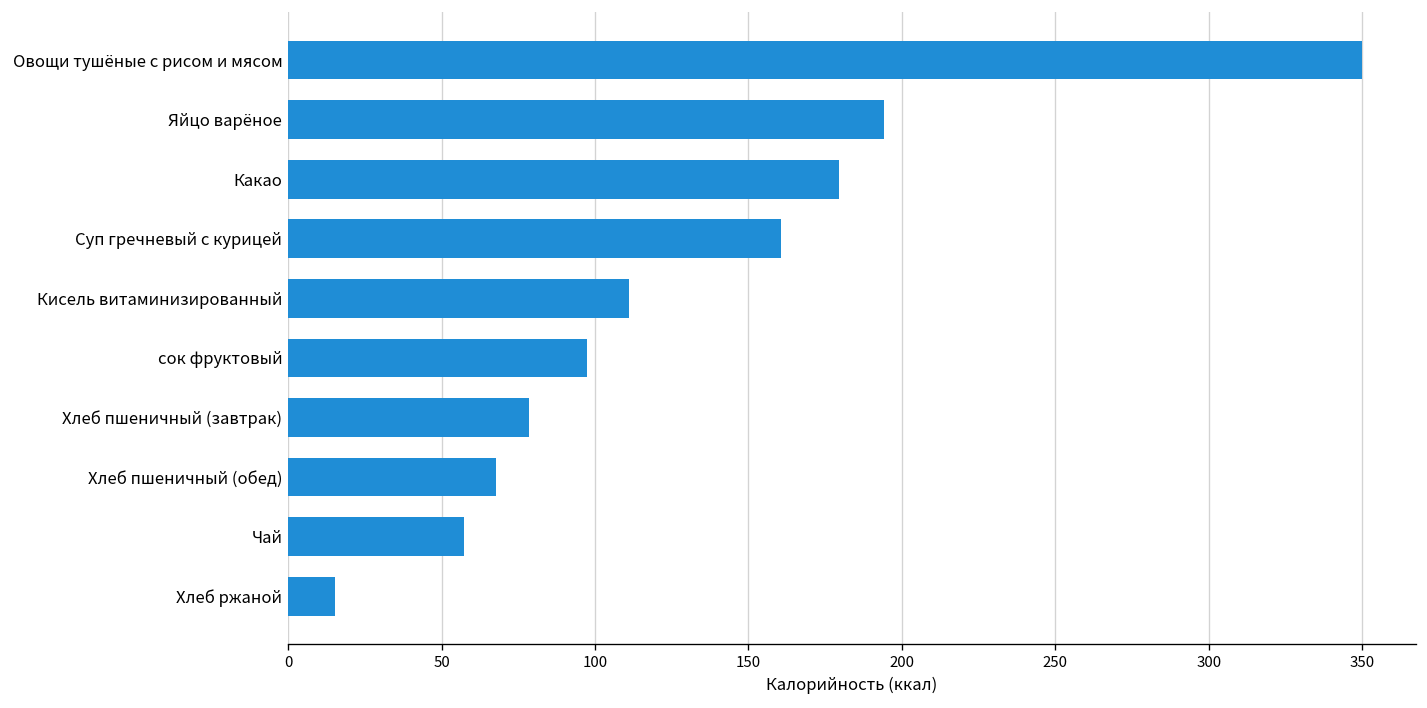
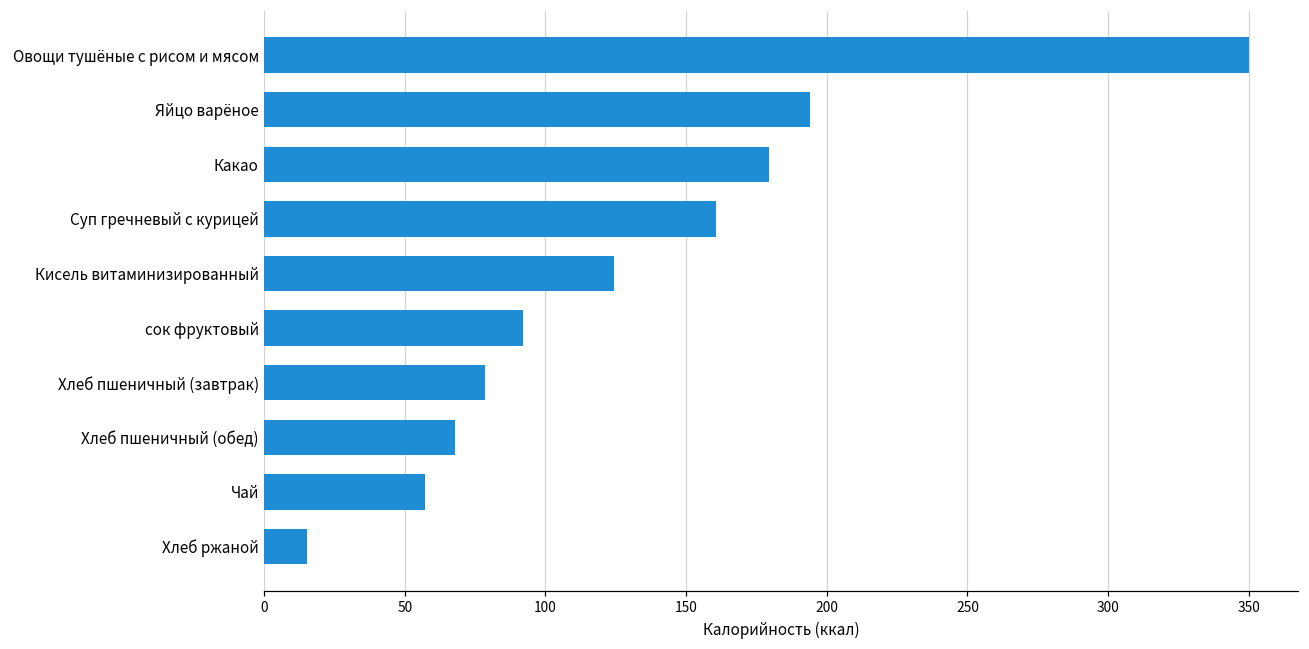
Кисель витаминизированный: 111 -> 124
сок фруктовый: 97 -> 92
